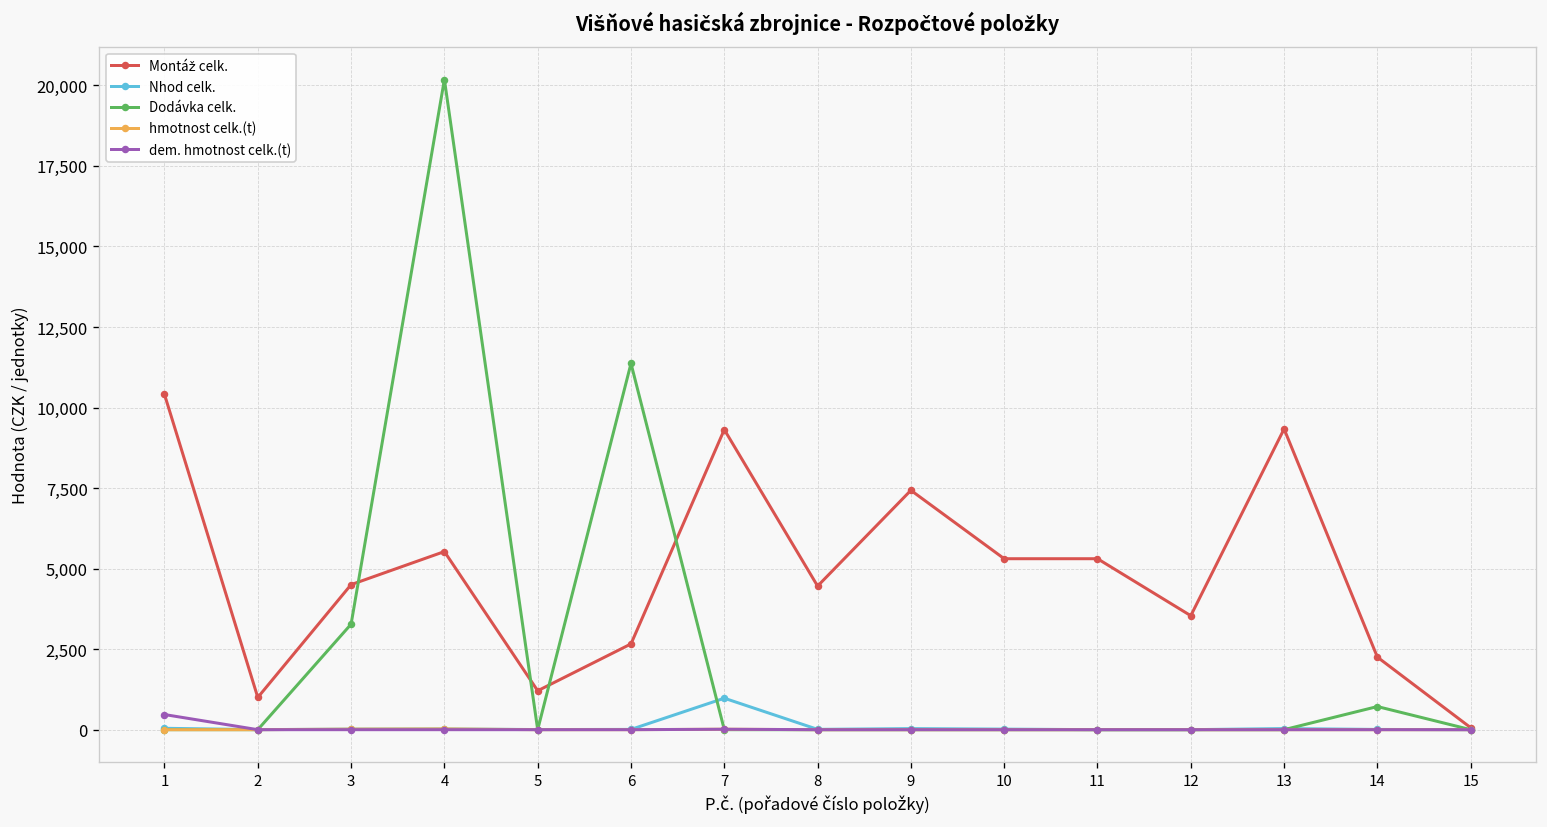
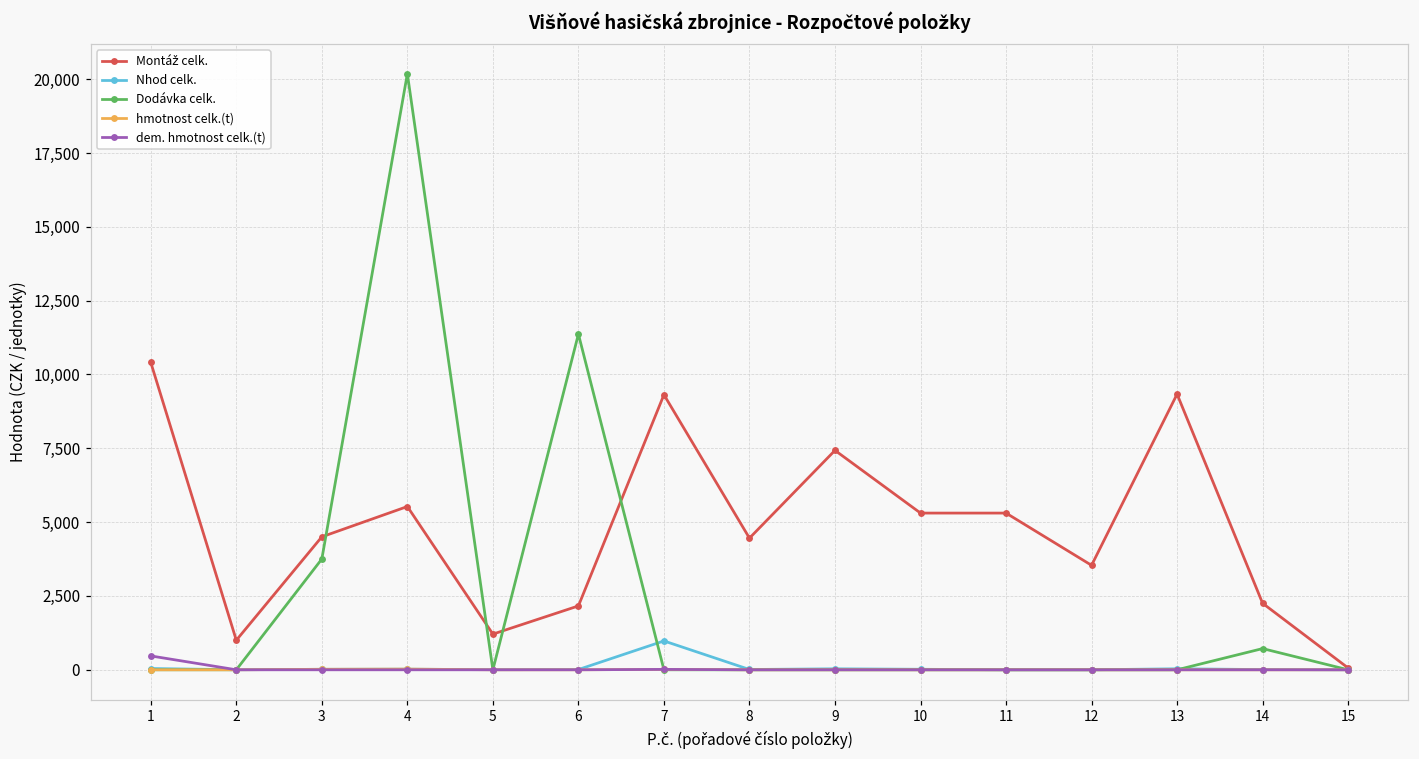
Dodávka celk., 3: 3,300 -> 3,800
Montáž celk., 6: 2,700 -> 2,200
